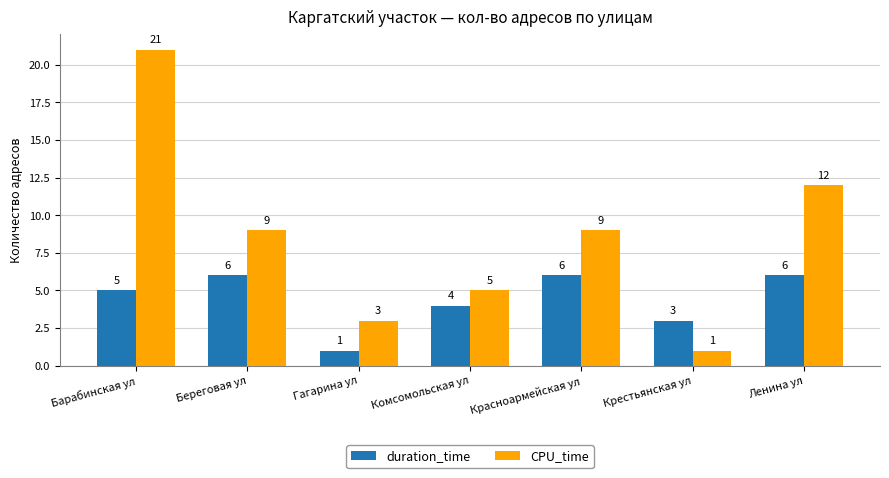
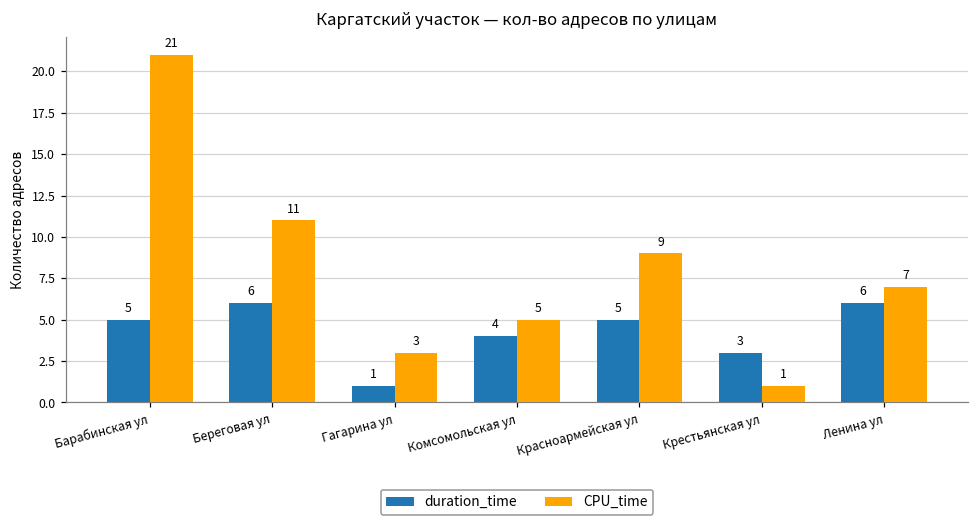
CPU_time, Береговая ул: 9 -> 11
duration_time, Красноармейская ул: 6 -> 5
CPU_time, Ленина ул: 12 -> 7
